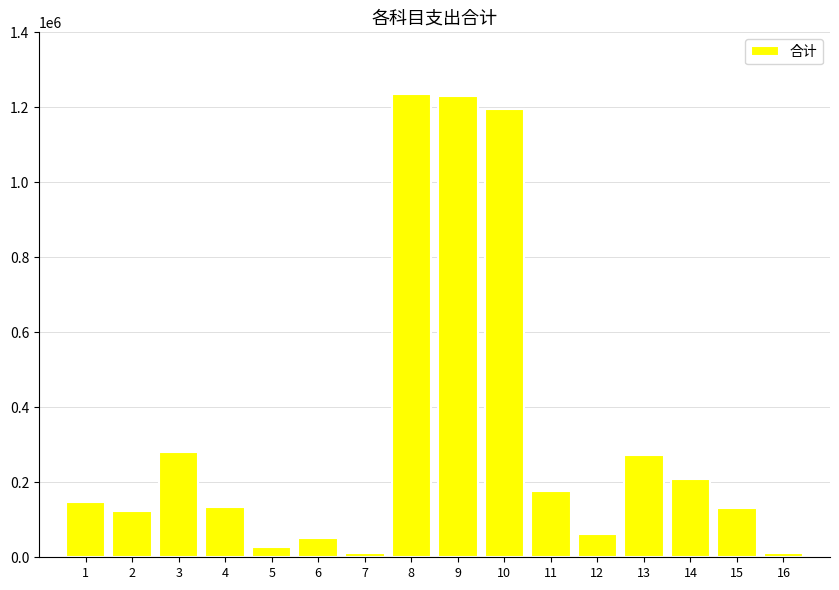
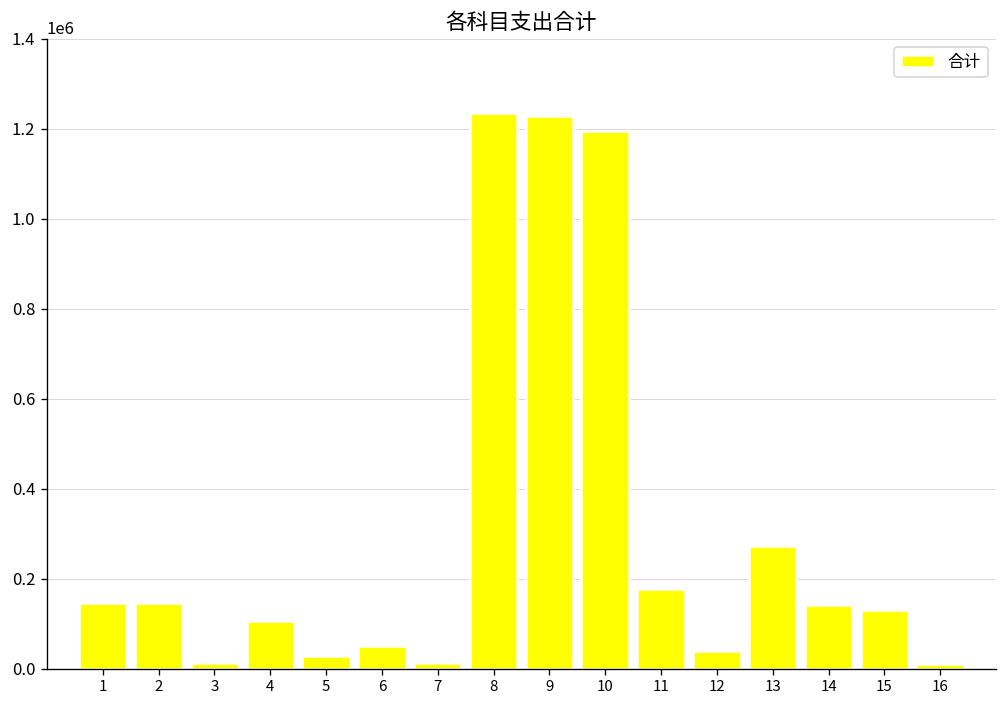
2: 120000 -> 150000
3: 280000 -> 10000
4: 130000 -> 110000
12: 60000 -> 40000
14: 210000 -> 140000
